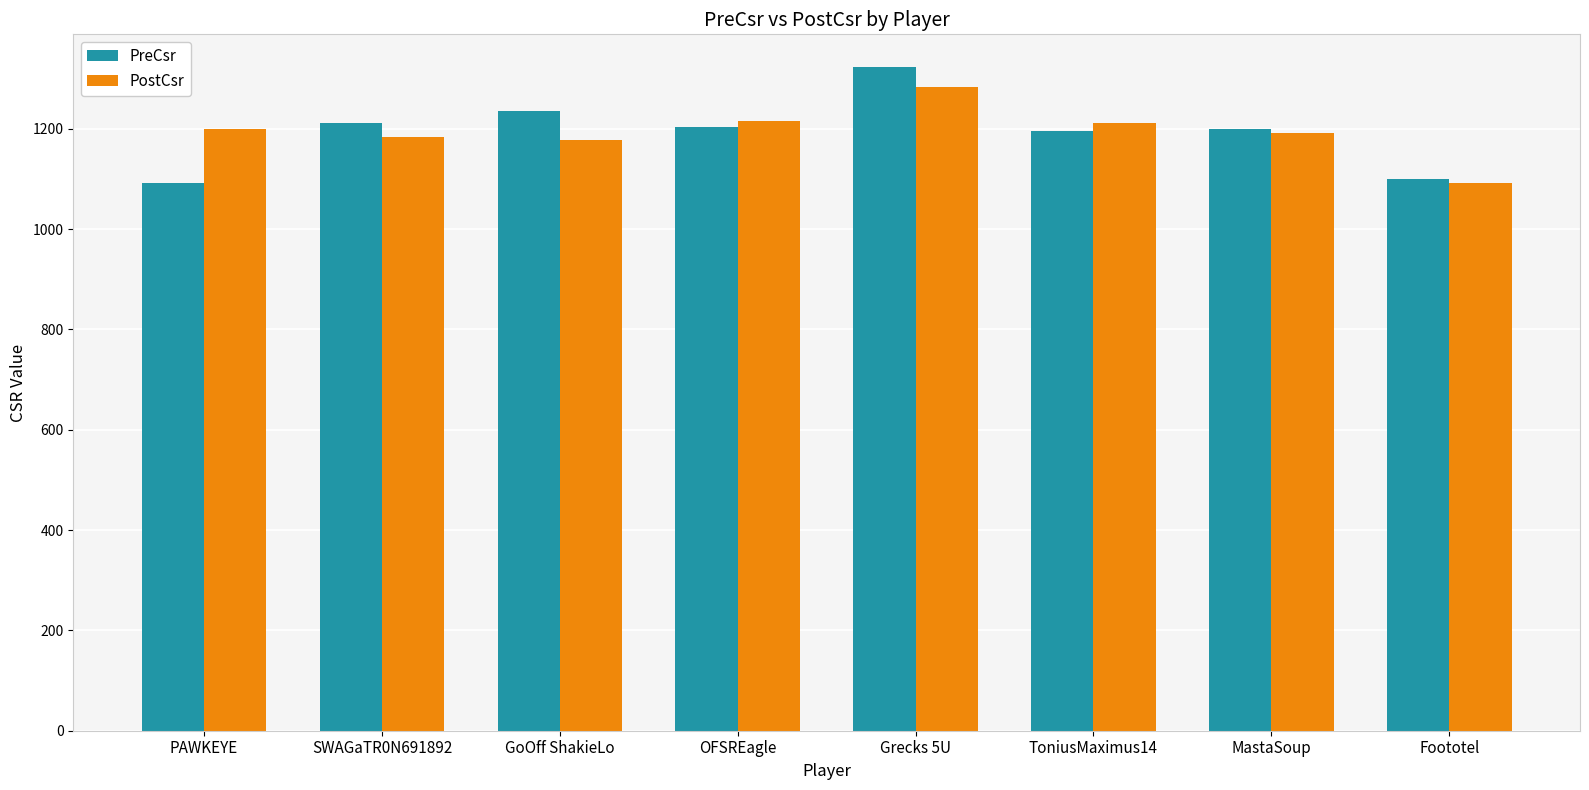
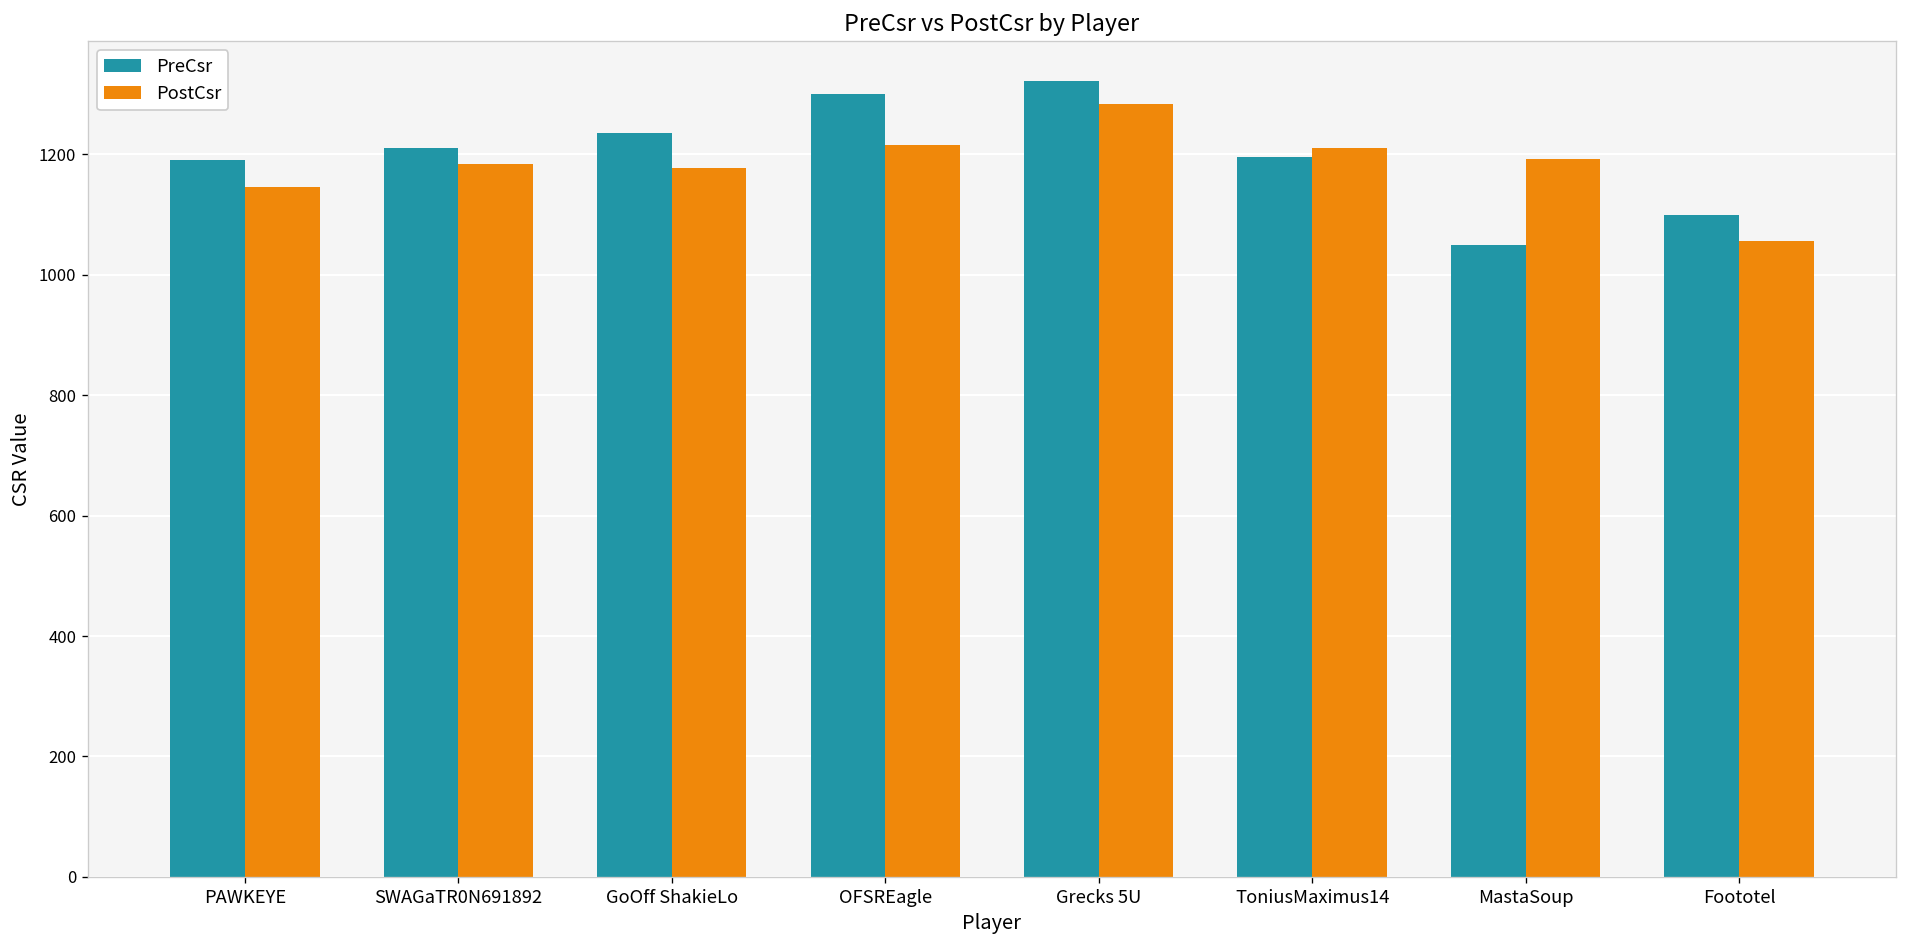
PreCsr, PAWKEYE: 1090 -> 1190
PostCsr, PAWKEYE: 1200 -> 1150
PreCsr, OFSREagle: 1200 -> 1300
PreCsr, MastaSoup: 1200 -> 1050
PostCsr, Foototel: 1090 -> 1060
